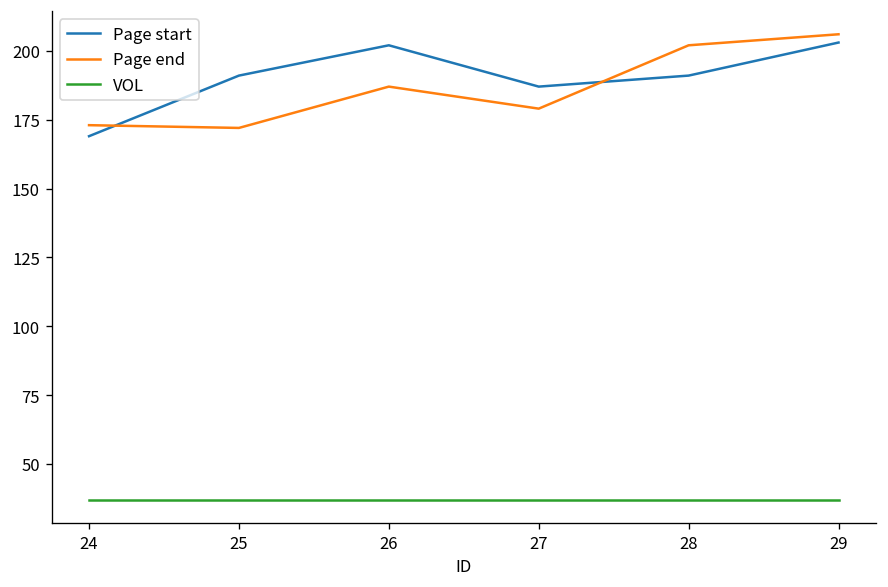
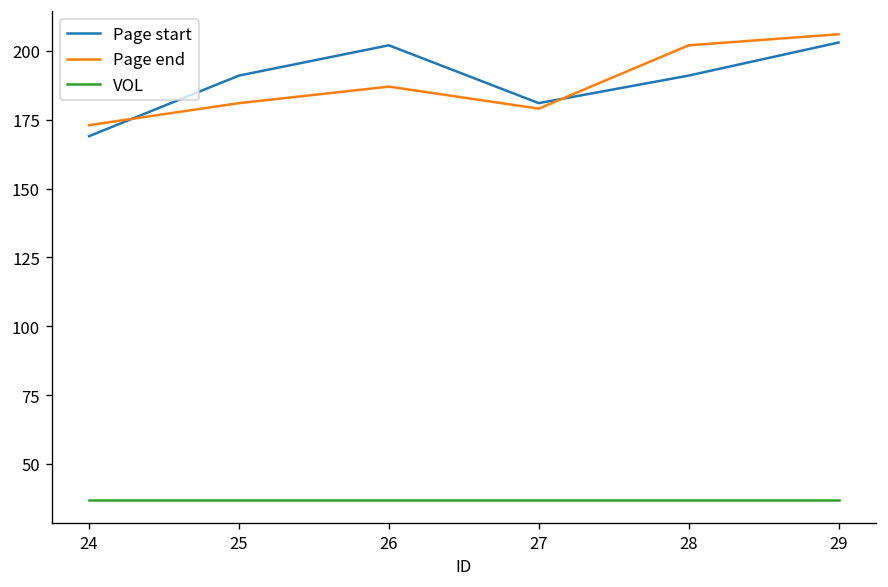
Page end, 25: 172 -> 181
Page start, 27: 187 -> 181
